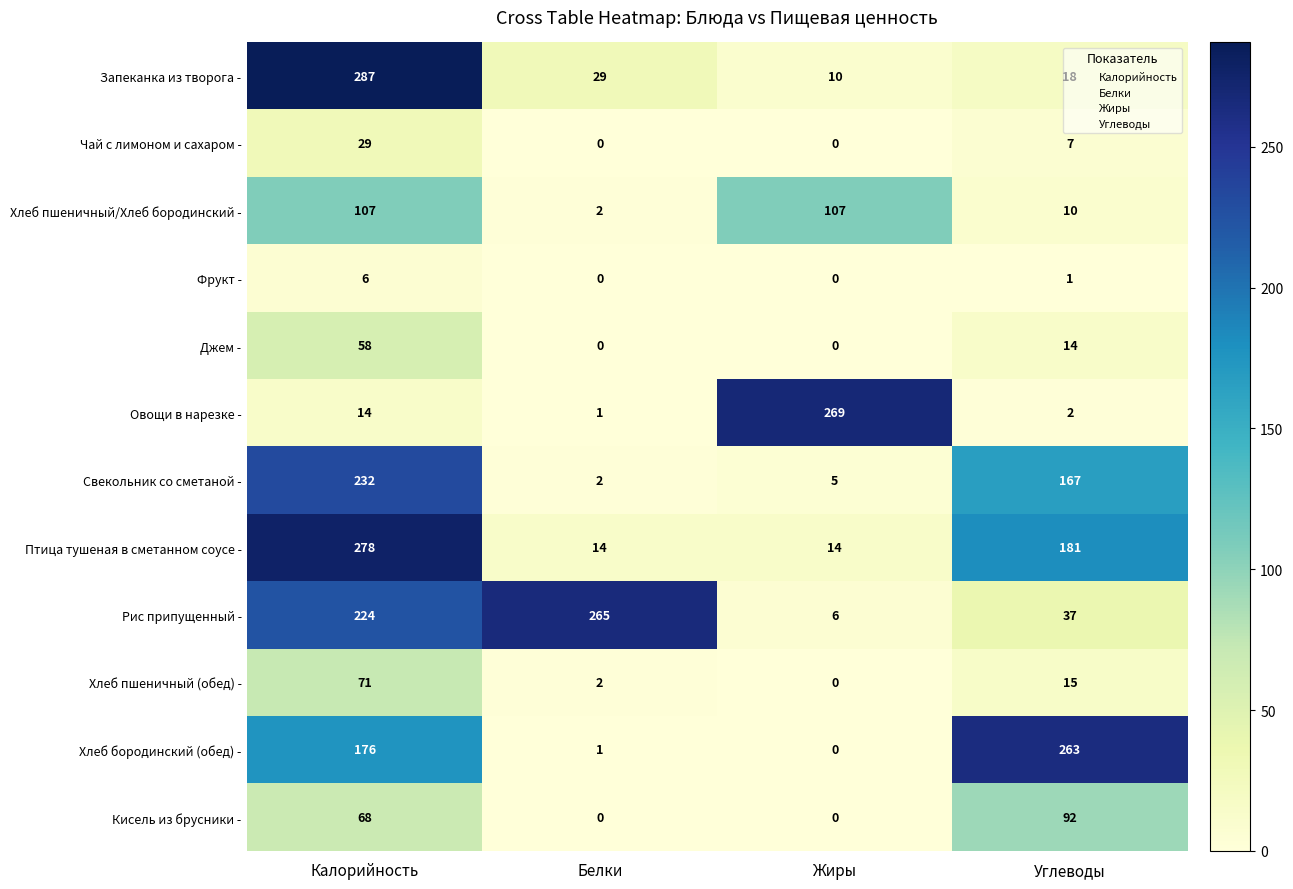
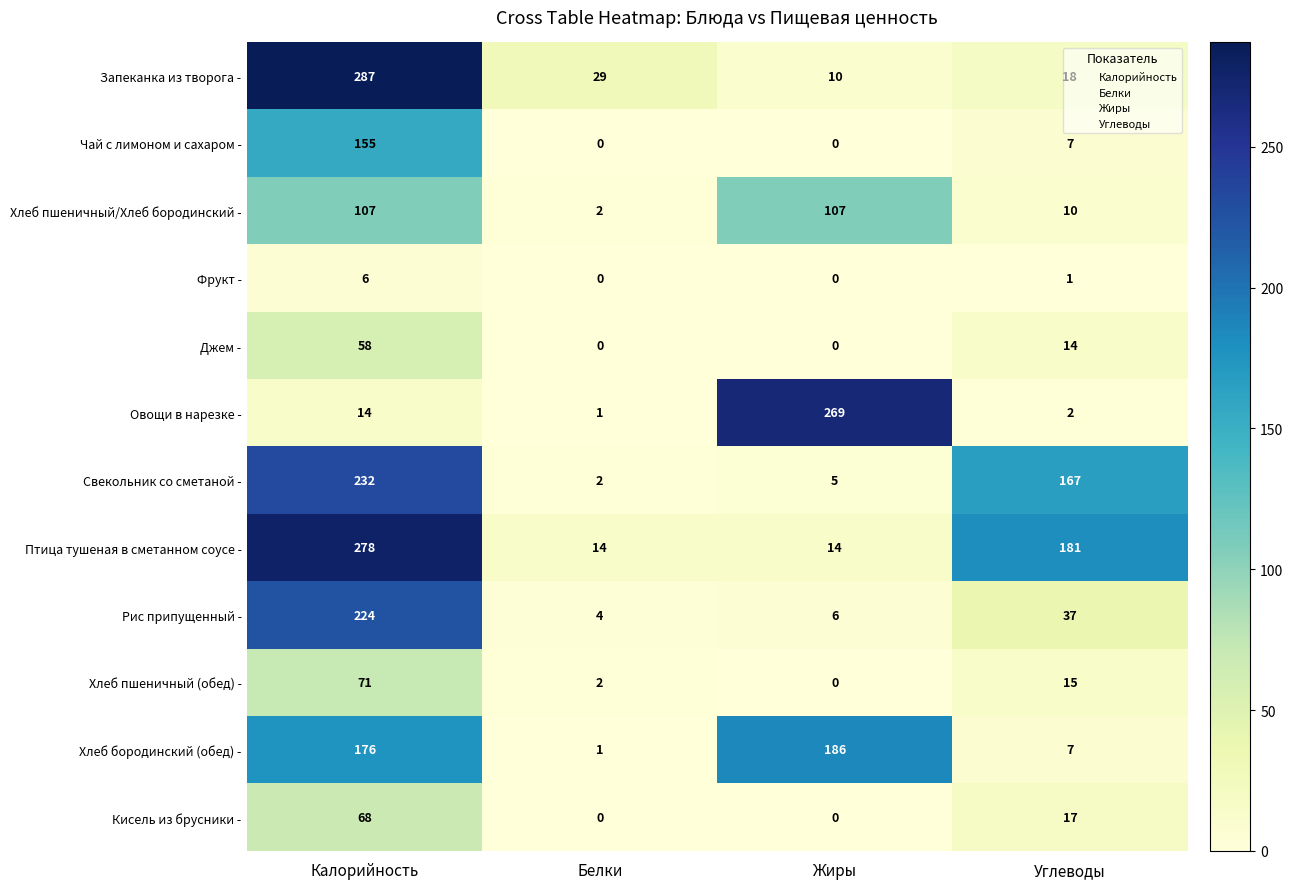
Чай с лимоном и сахаром -, Калорийность: 29 -> 155
Рис припущенный -, Белки: 265 -> 4
Хлеб бородинский (обед) -, Жиры: 0 -> 186
Хлеб бородинский (обед) -, Углеводы: 263 -> 7
Кисель из брусники -, Углеводы: 92 -> 17
